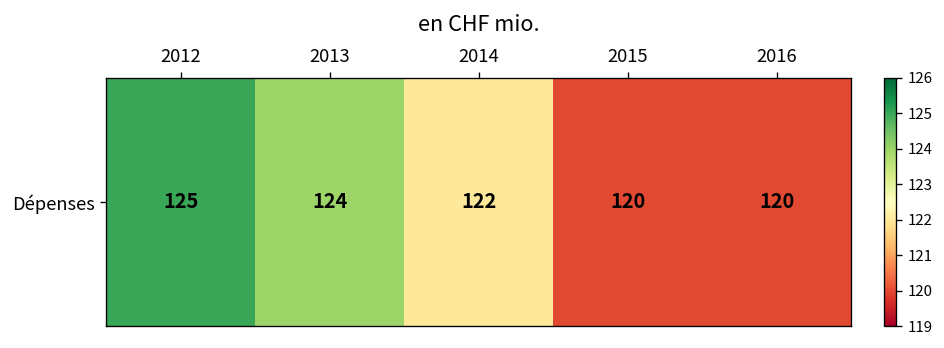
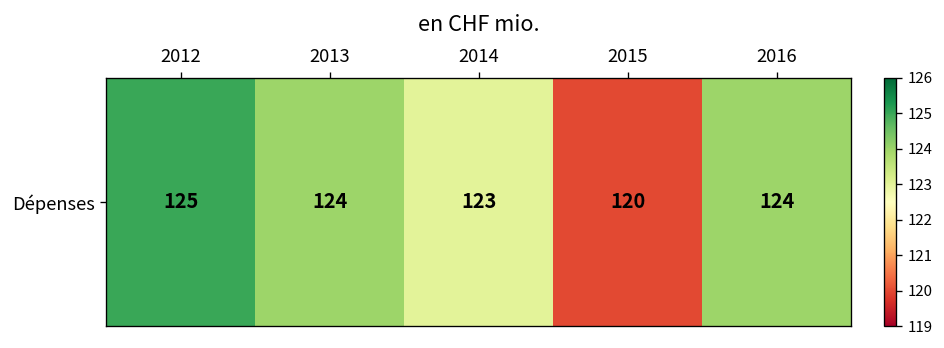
Dépenses, 2014: 122 -> 123
Dépenses, 2016: 120 -> 124
